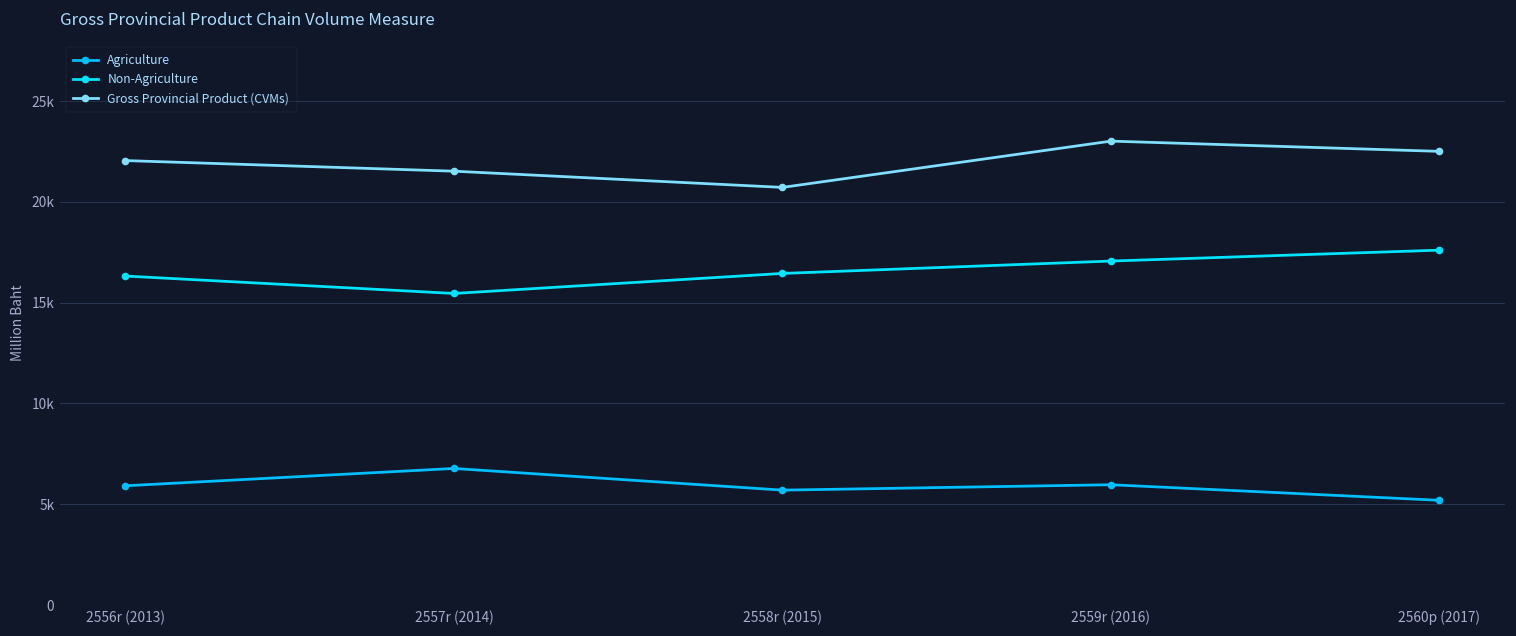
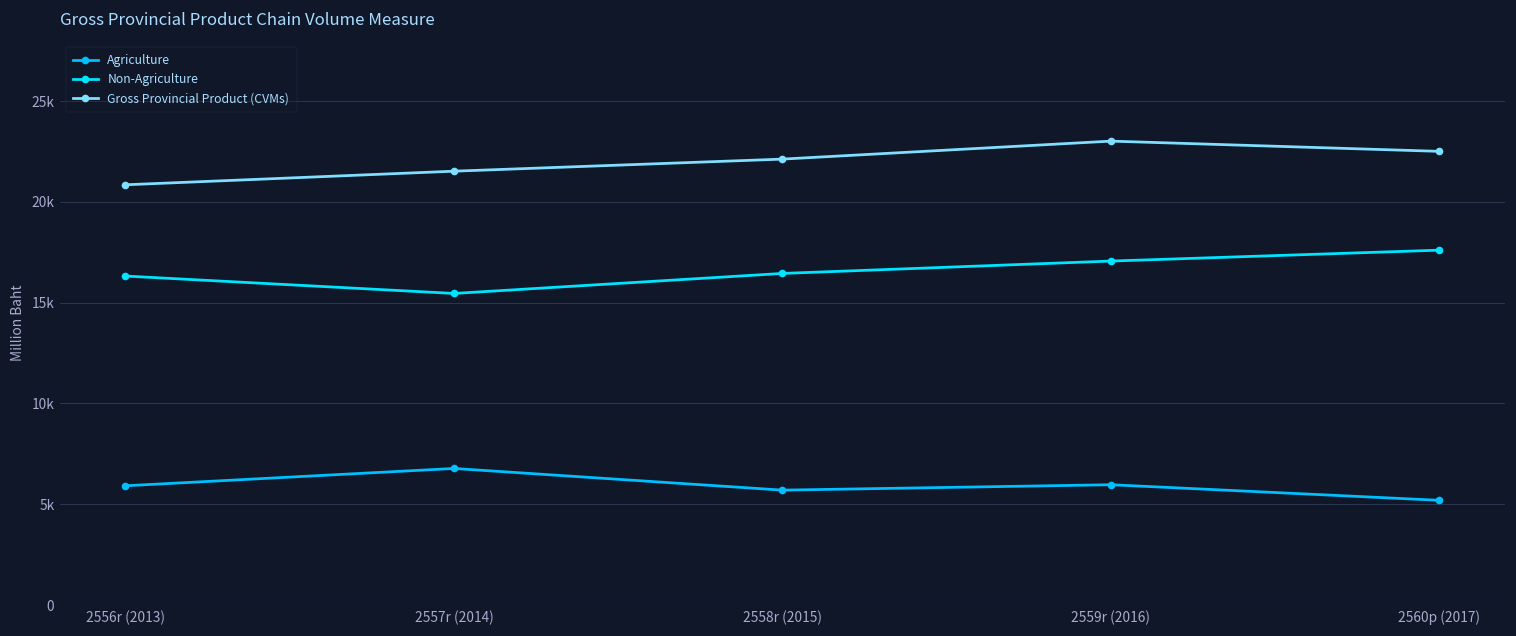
Gross Provincial Product (CVMs), 2556r (2013): 22000 -> 20800
Gross Provincial Product (CVMs), 2558r (2015): 20700 -> 22100
